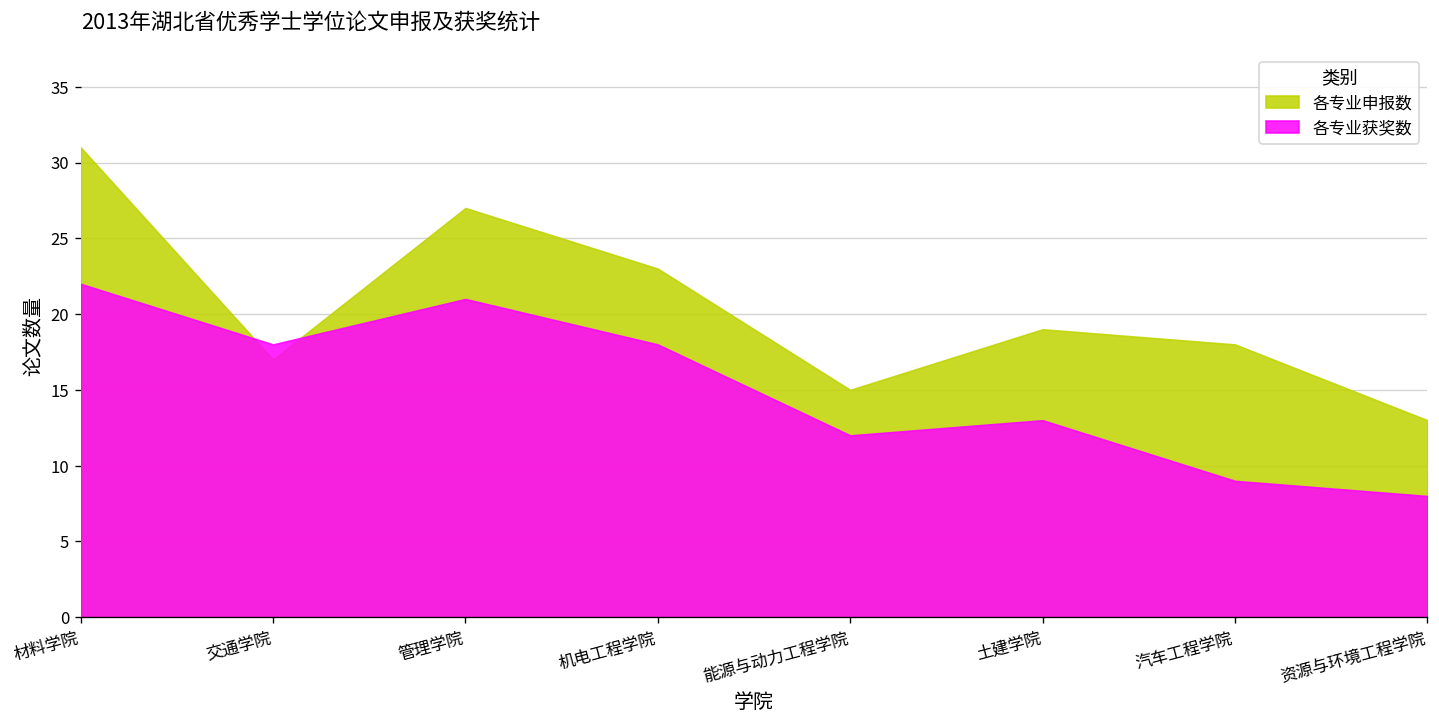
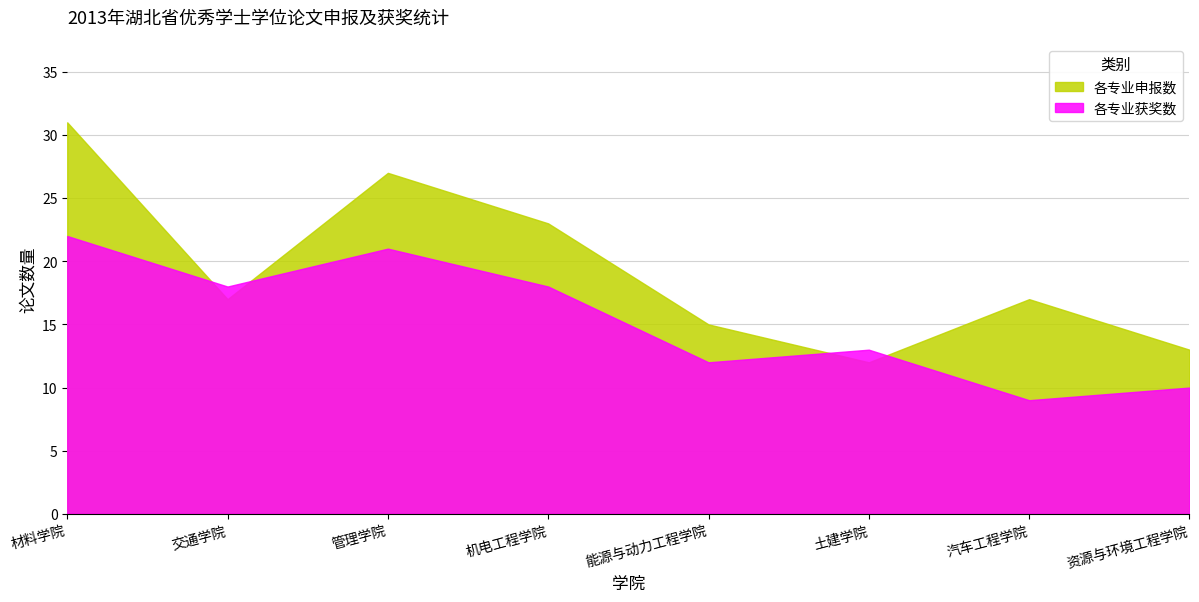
各专业申报数, 土建学院: 19 -> 12
各专业申报数, 汽车工程学院: 18 -> 17
各专业获奖数, 资源与环境工程学院: 8 -> 10
